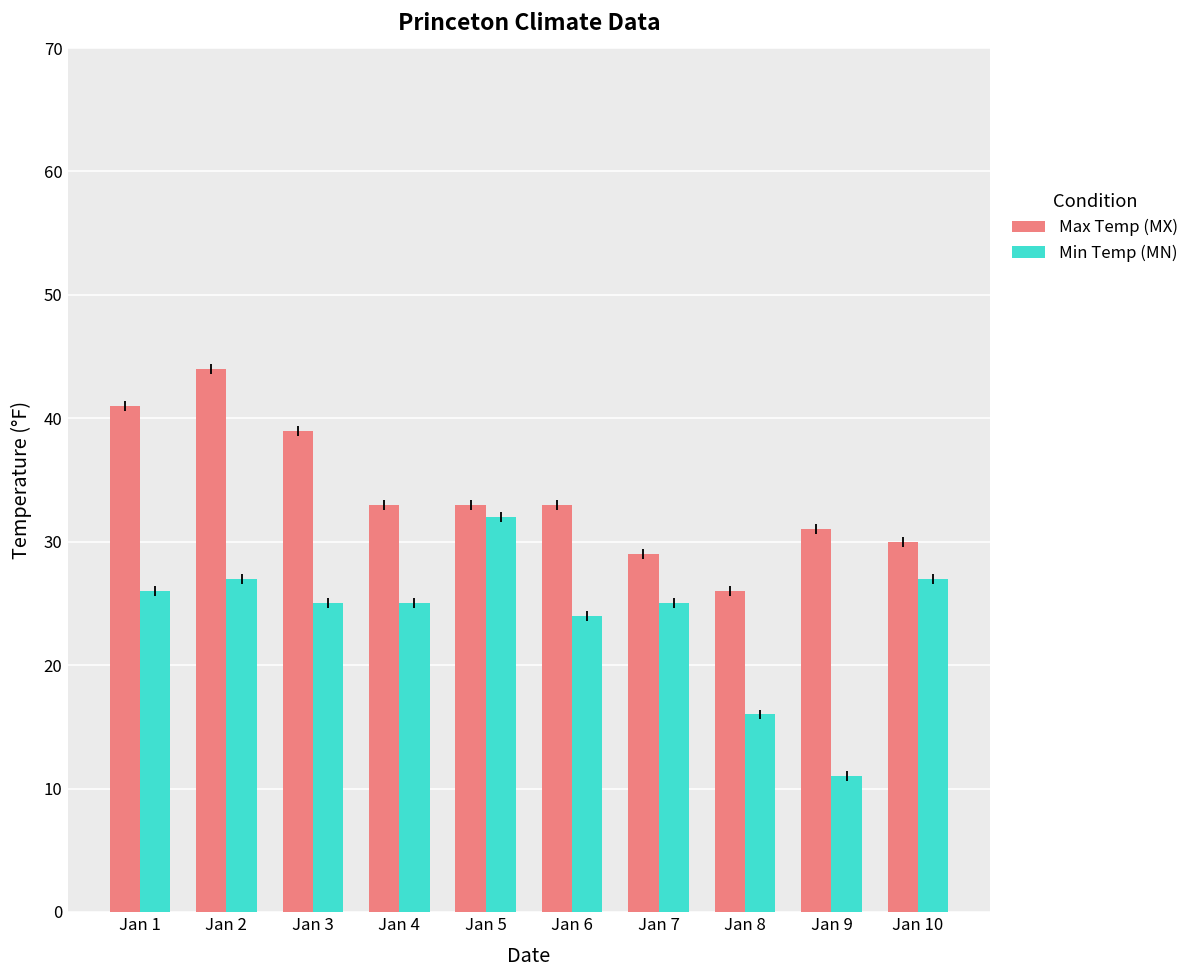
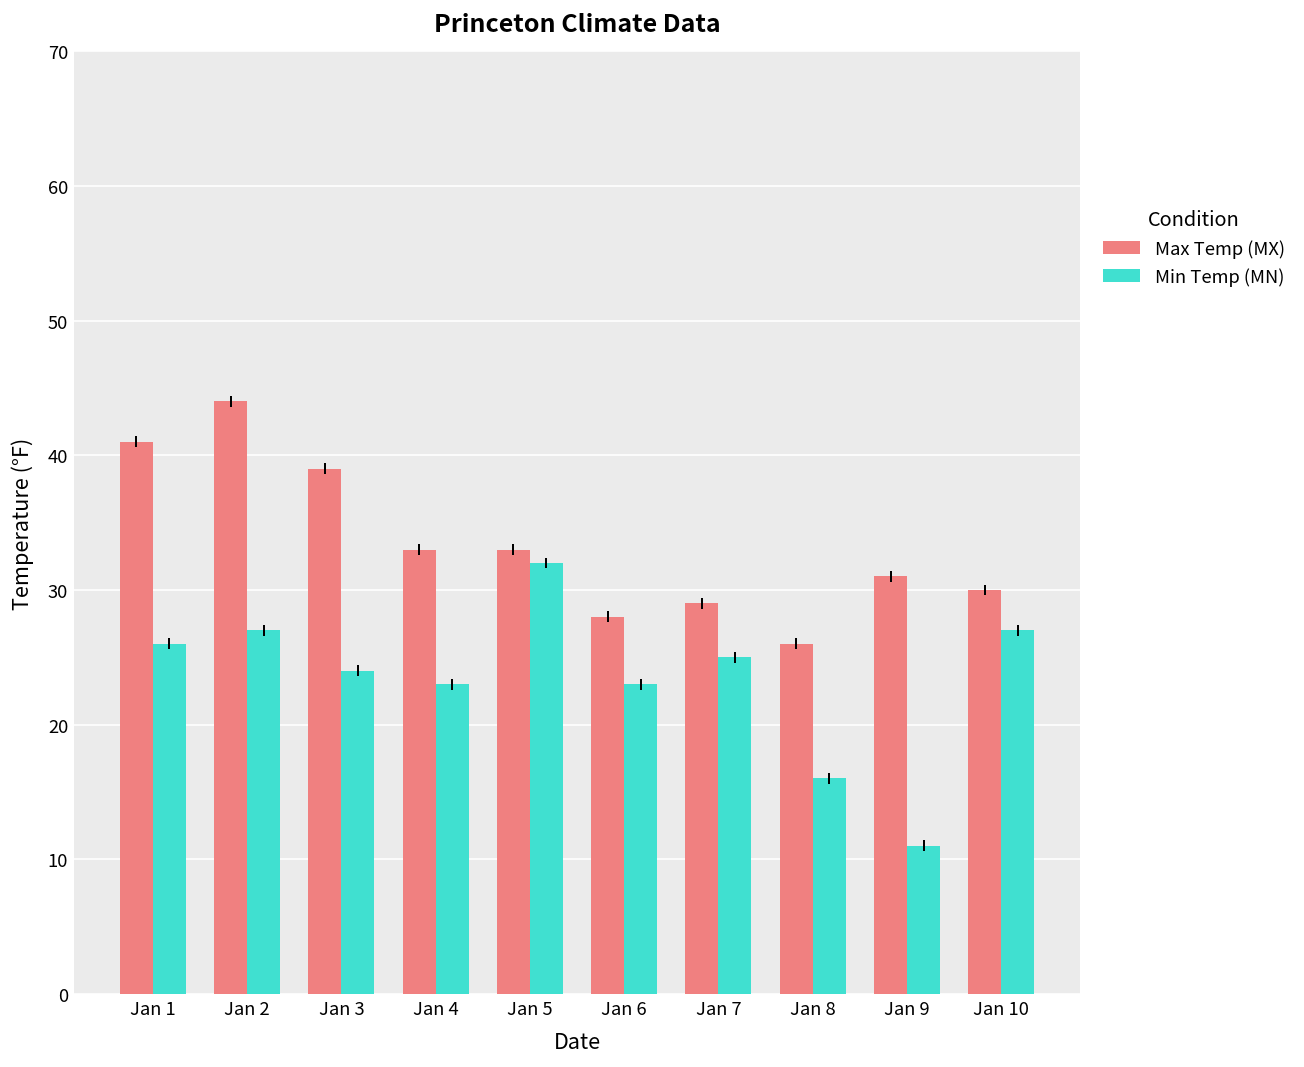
Min Temp (MN), Jan 3: 25 -> 24
Min Temp (MN), Jan 4: 25 -> 23
Max Temp (MX), Jan 6: 33 -> 28
Min Temp (MN), Jan 6: 24 -> 23
